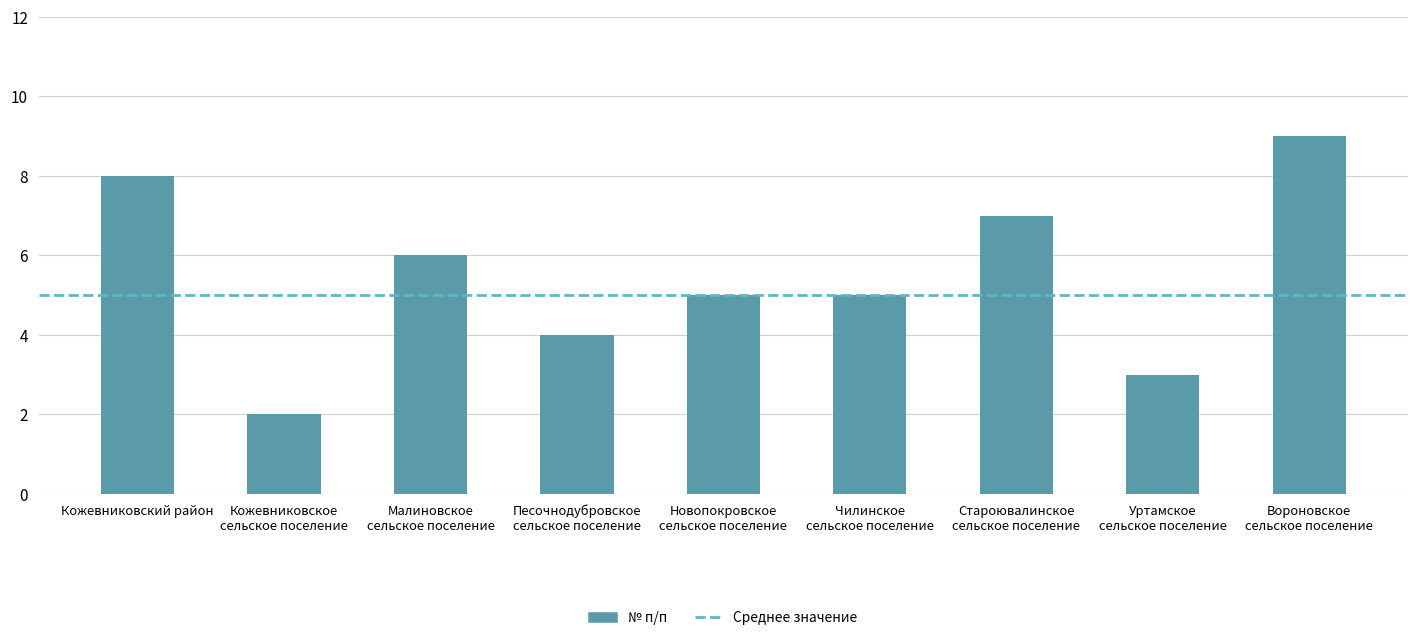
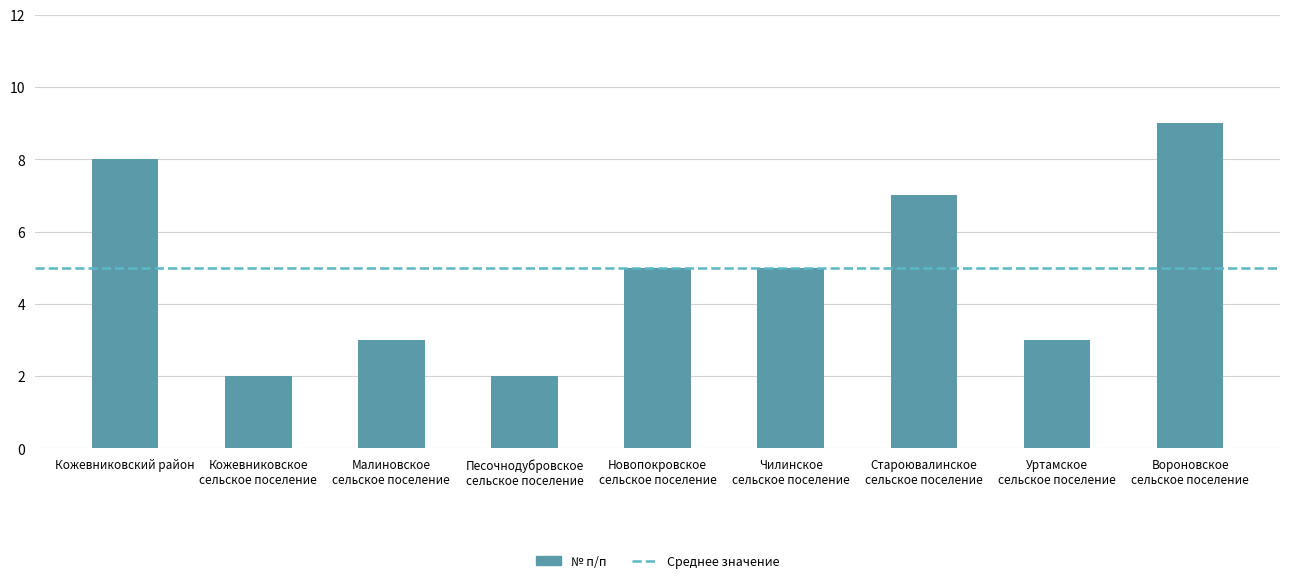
Малиновское сельское поселение: 6 -> 3
Песочнодубровское сельское поселение: 4 -> 2
